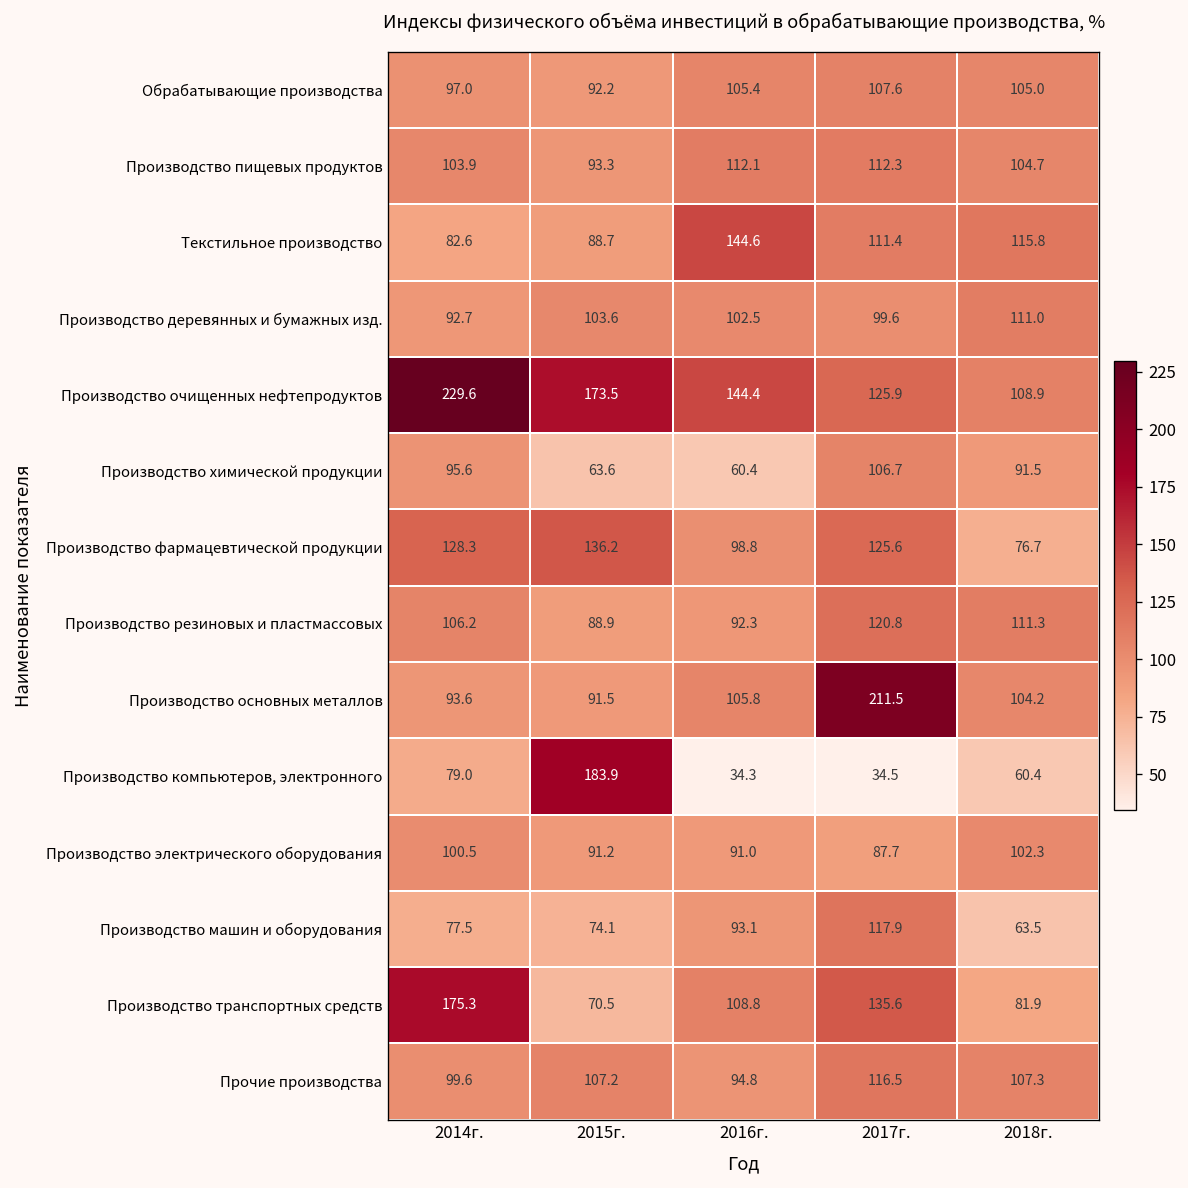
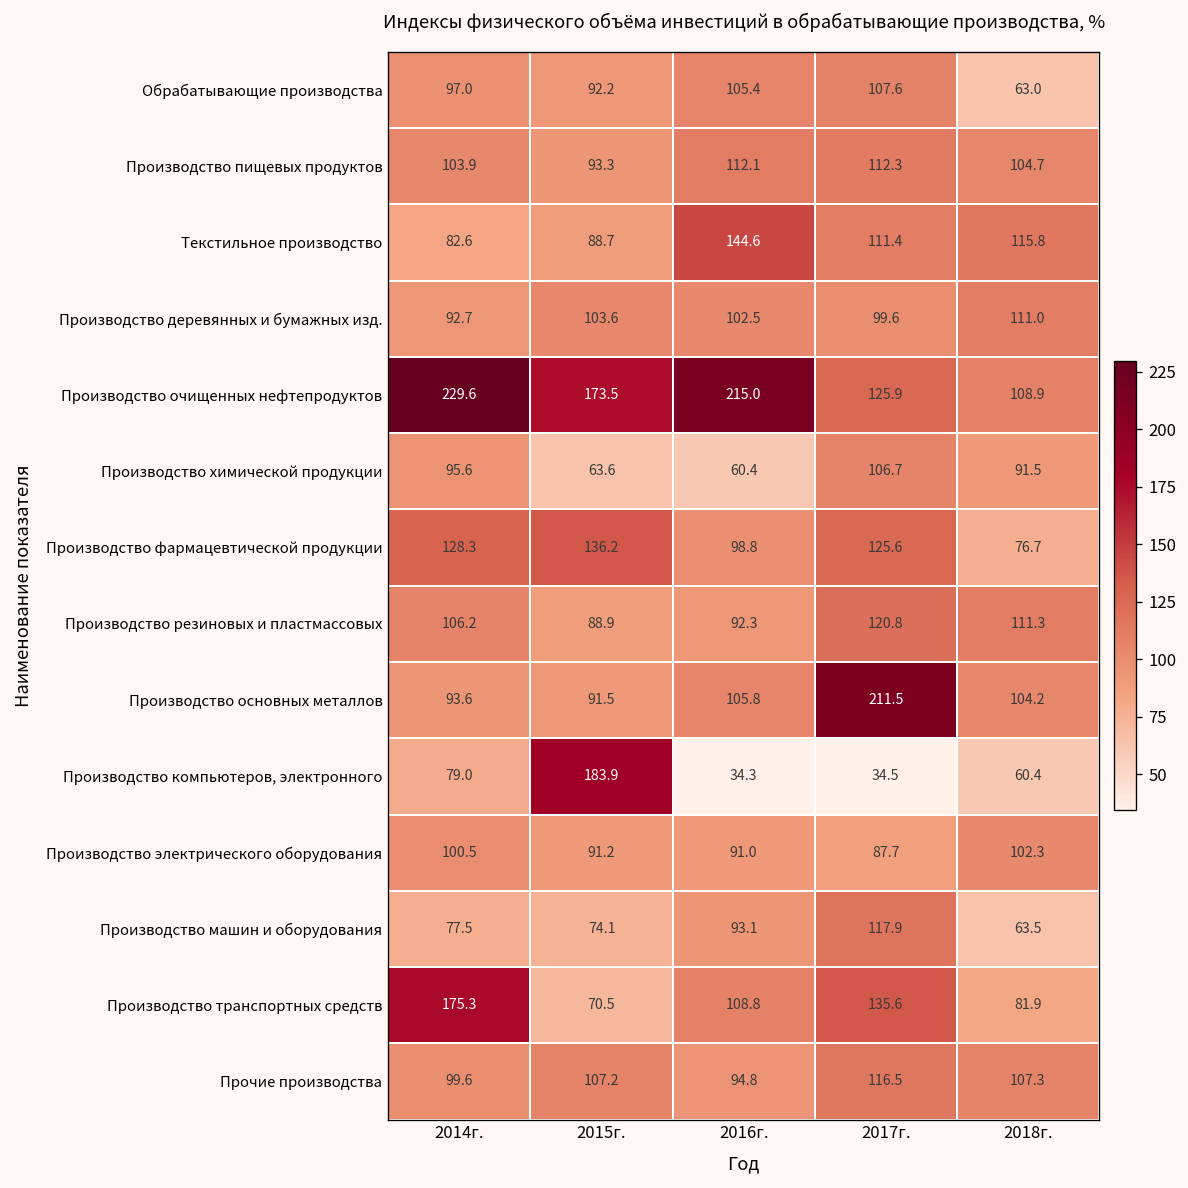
Обрабатывающие производства, 2018г.: 105.0 -> 63.0
Производство очищенных нефтепродуктов, 2016г.: 144.4 -> 215.0
